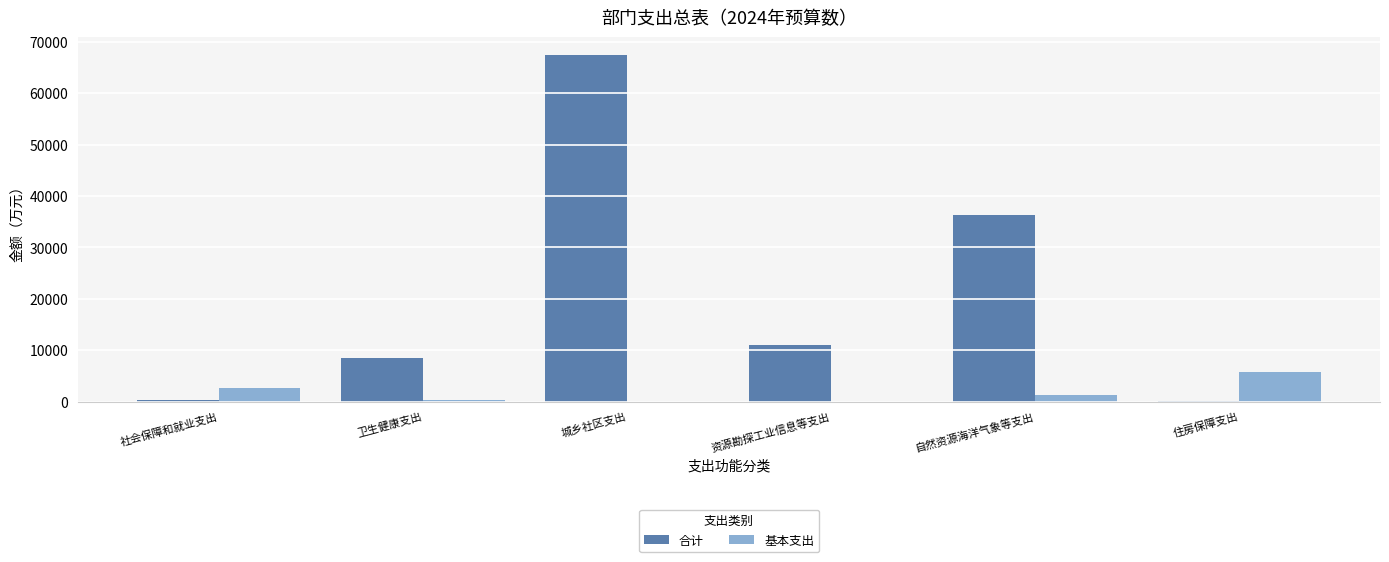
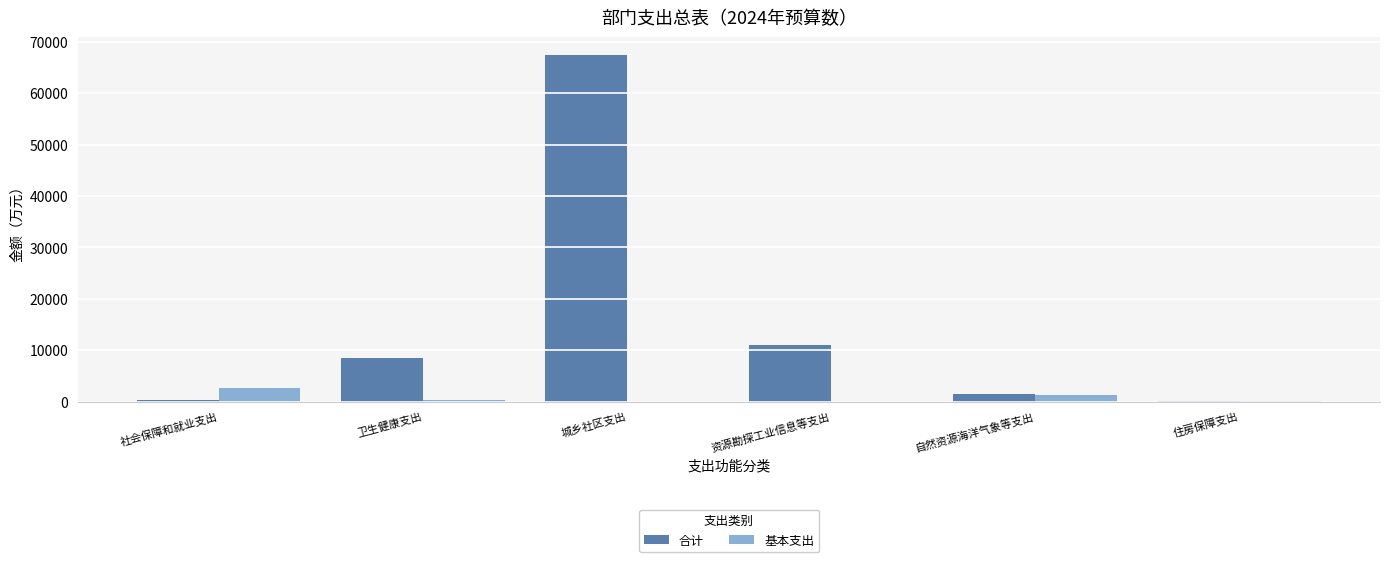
合计, 自然资源海洋气象等支出: 36000 -> 2000
基本支出, 住房保障支出: 6000 -> 0
